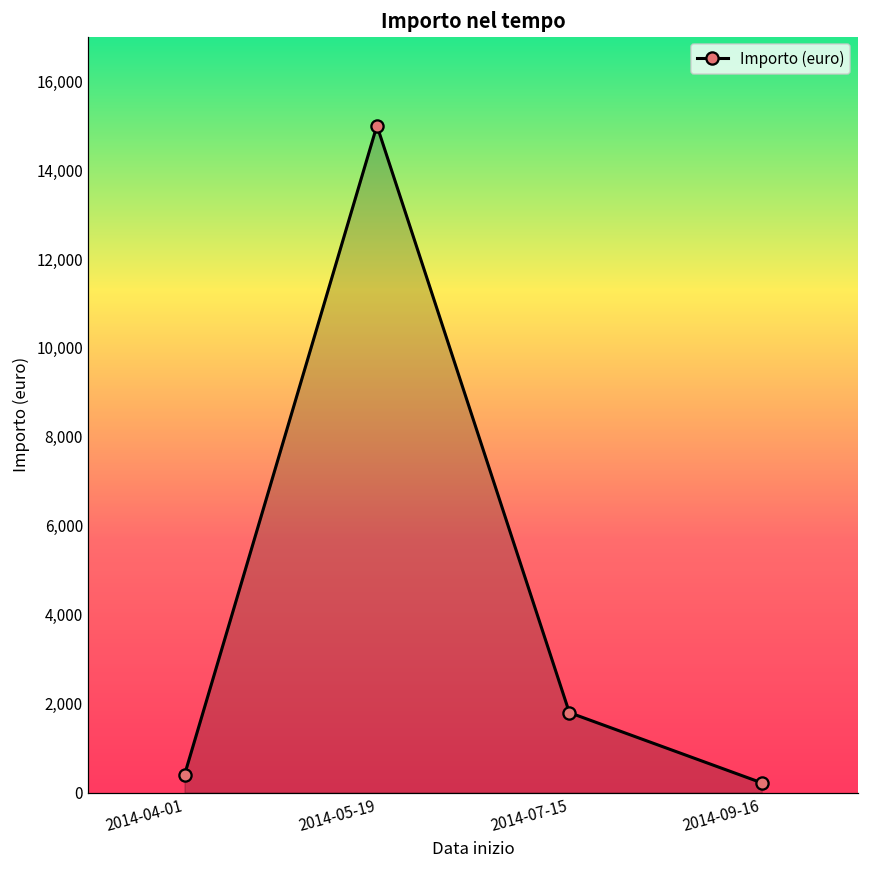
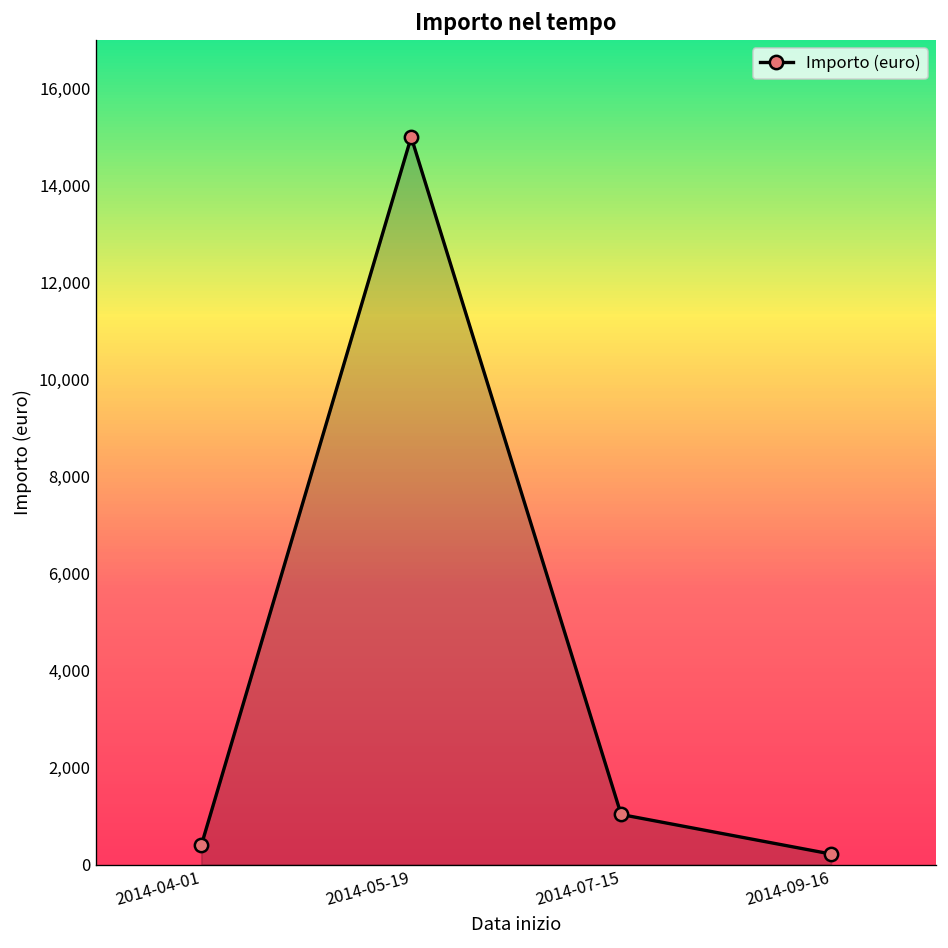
2014-07-15: 1,800 -> 1,000
